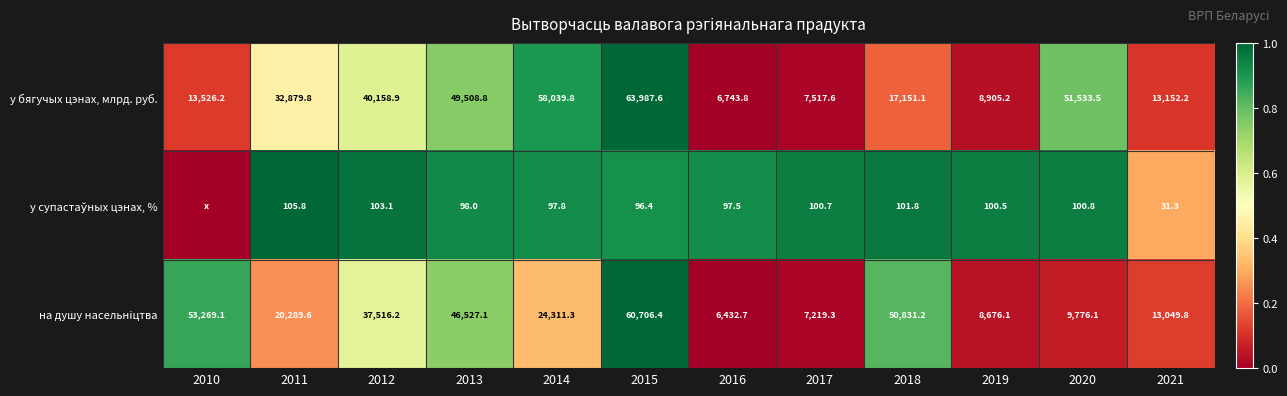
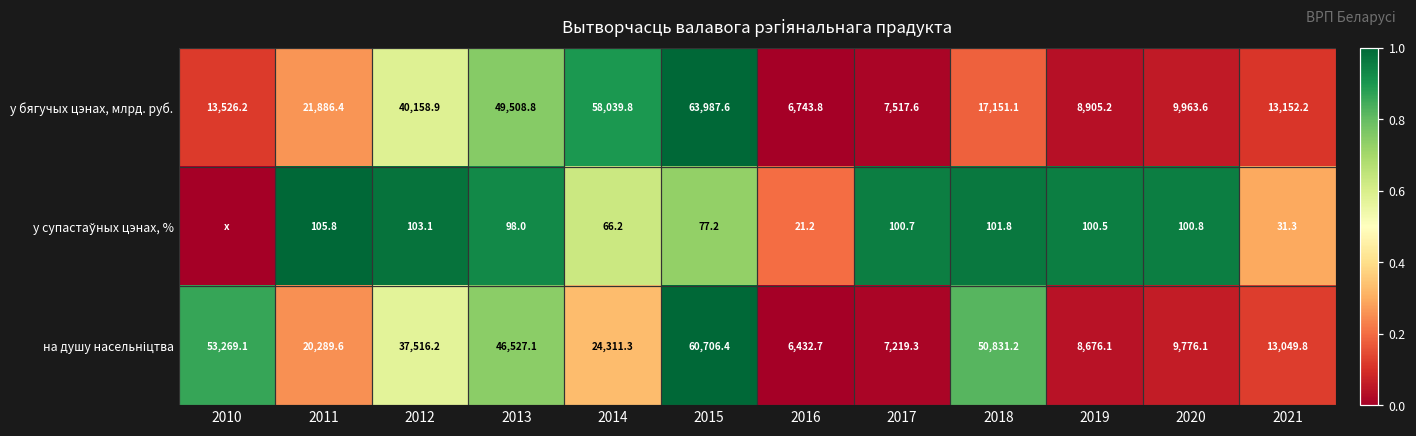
у бягучых цэнах, млрд. руб., 2011: 32,879.8 -> 21,886.4
у бягучых цэнах, млрд. руб., 2020: 51,533.5 -> 9,963.6
у супастаўных цэнах, %, 2014: 97.8 -> 66.2
у супастаўных цэнах, %, 2015: 96.4 -> 77.2
у супастаўных цэнах, %, 2016: 97.5 -> 21.2
